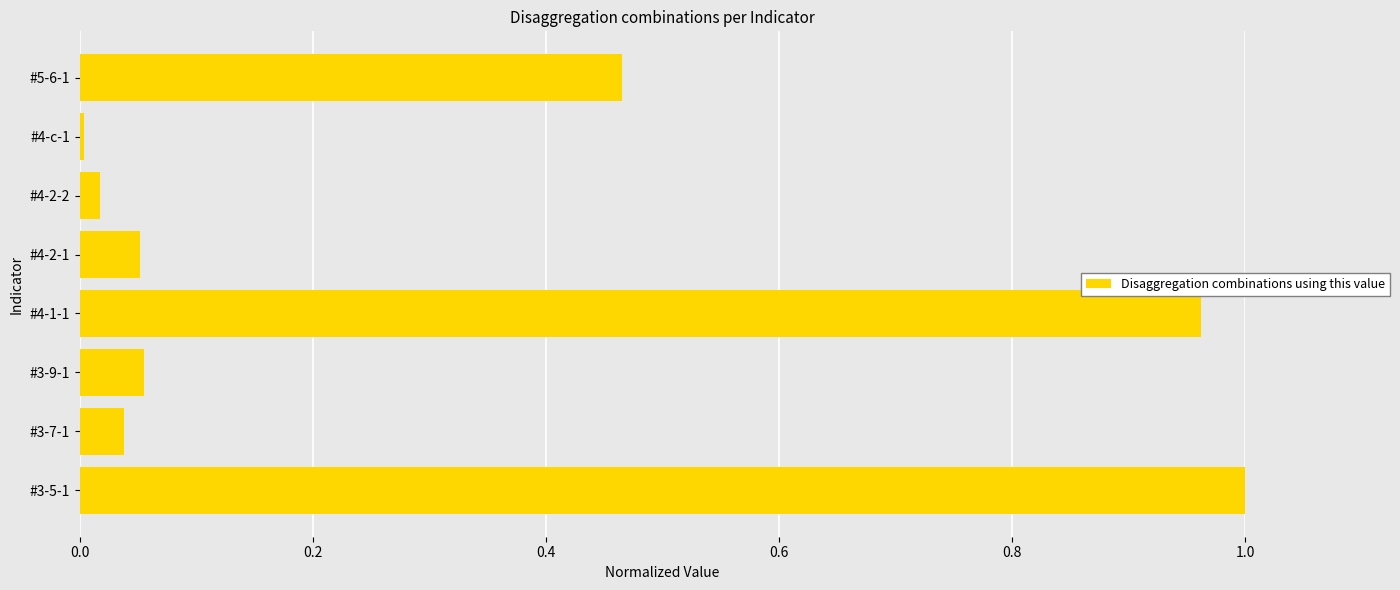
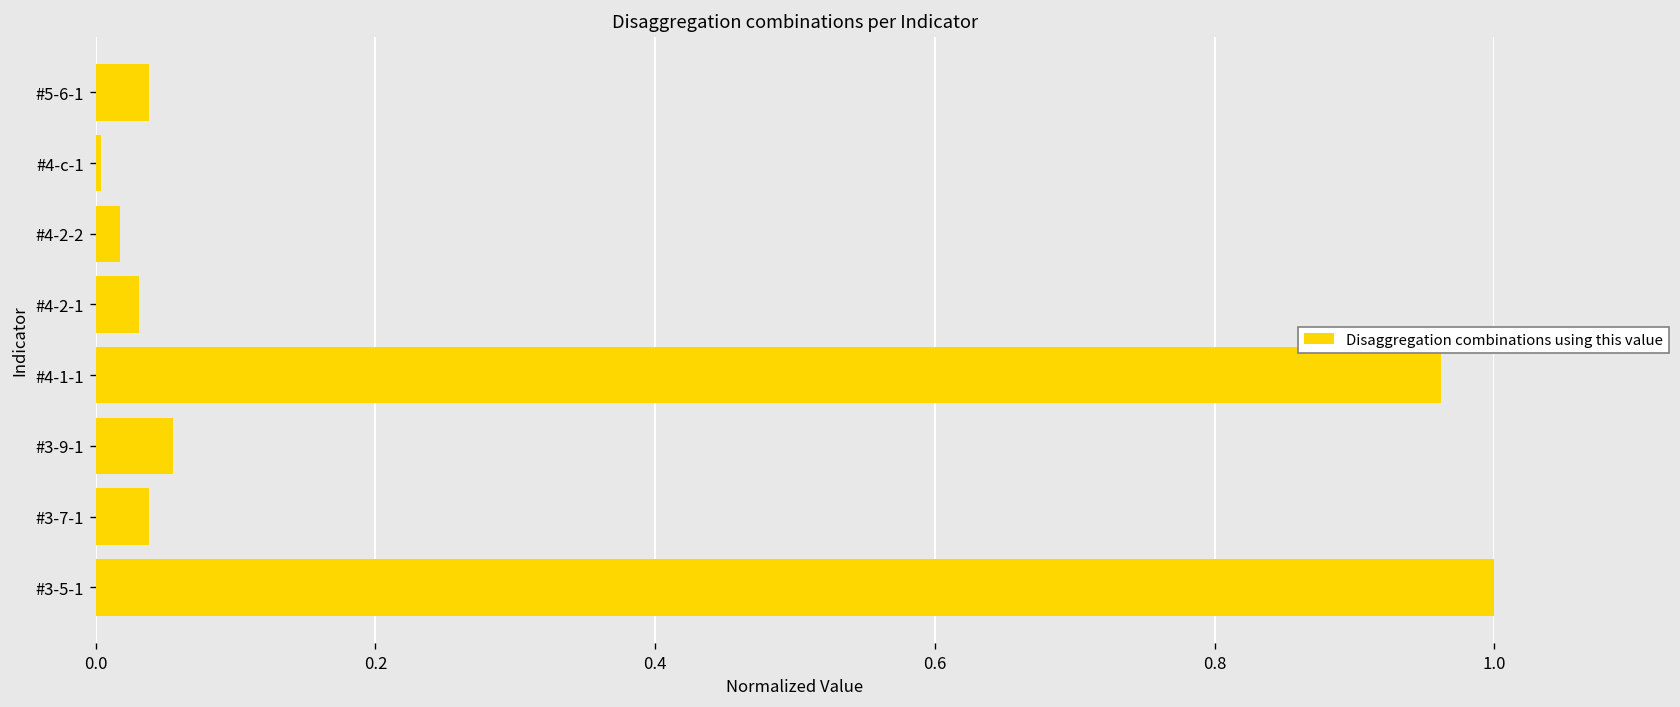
#5-6-1: 0.466 -> 0.038
#4-2-1: 0.052 -> 0.031
